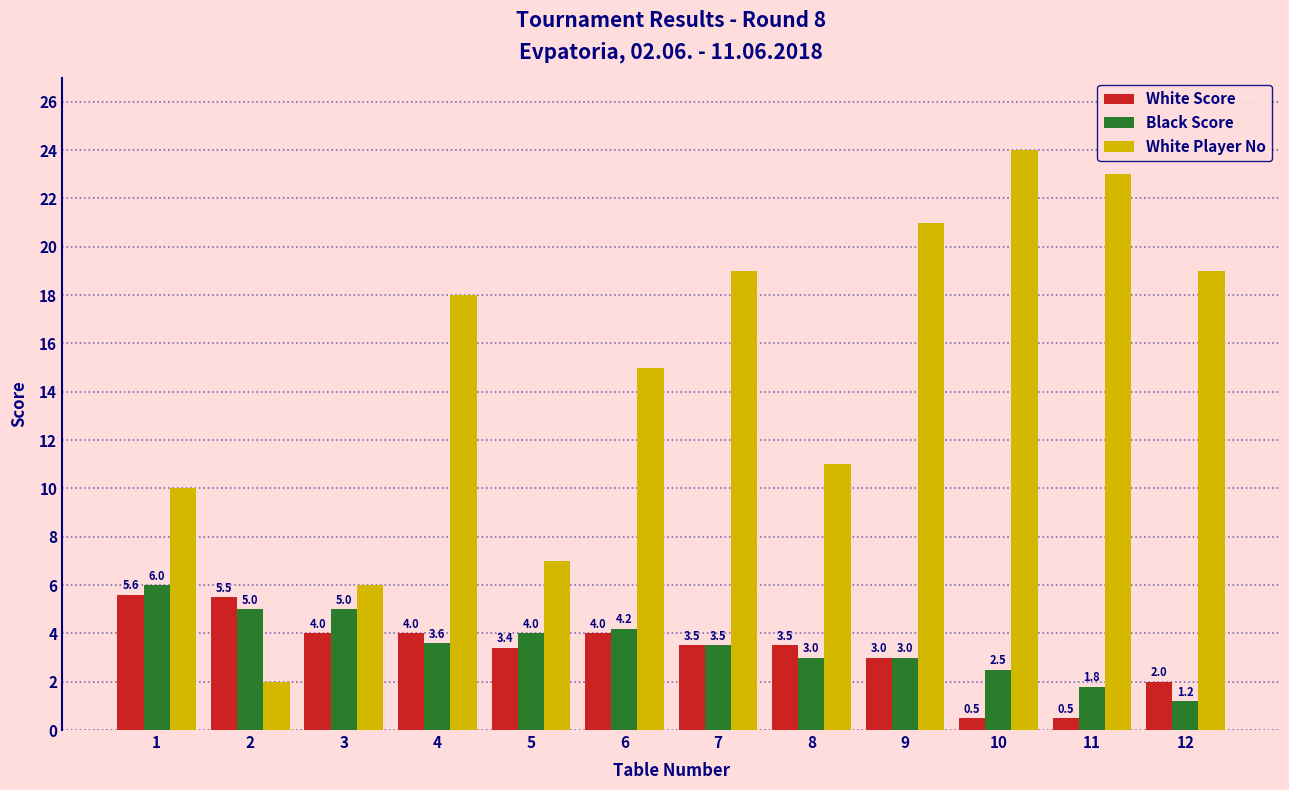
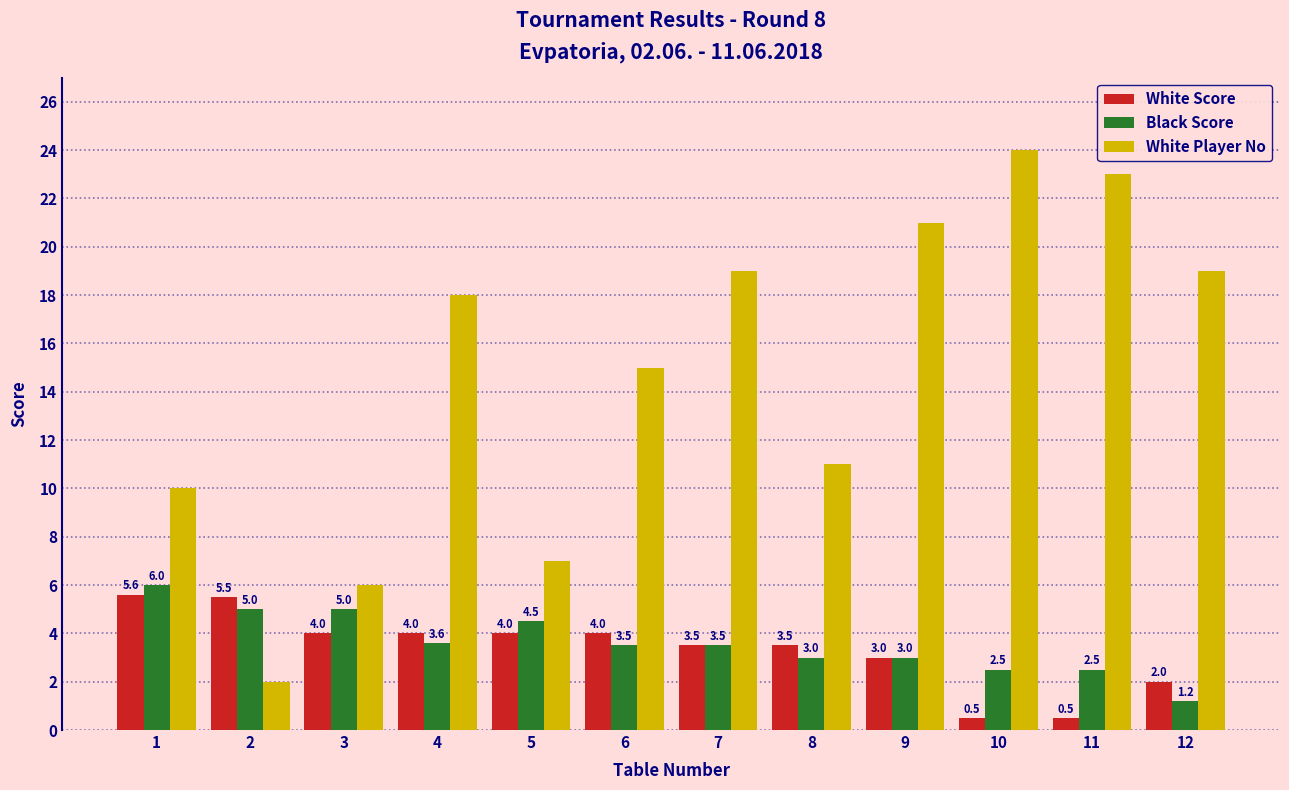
White Score, 5: 3.4 -> 4.0
Black Score, 5: 4.0 -> 4.5
Black Score, 6: 4.2 -> 3.5
Black Score, 11: 1.8 -> 2.5
